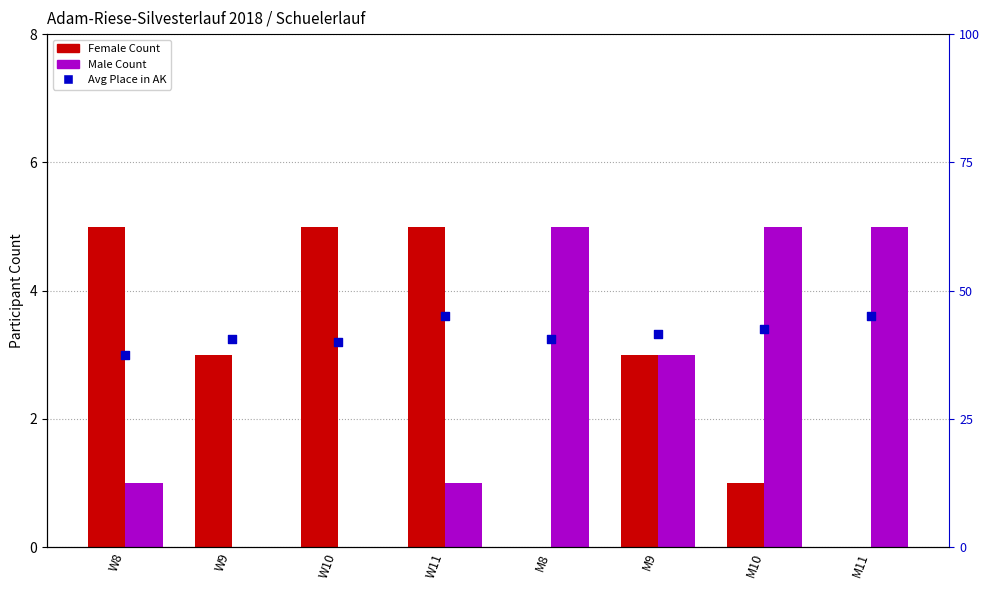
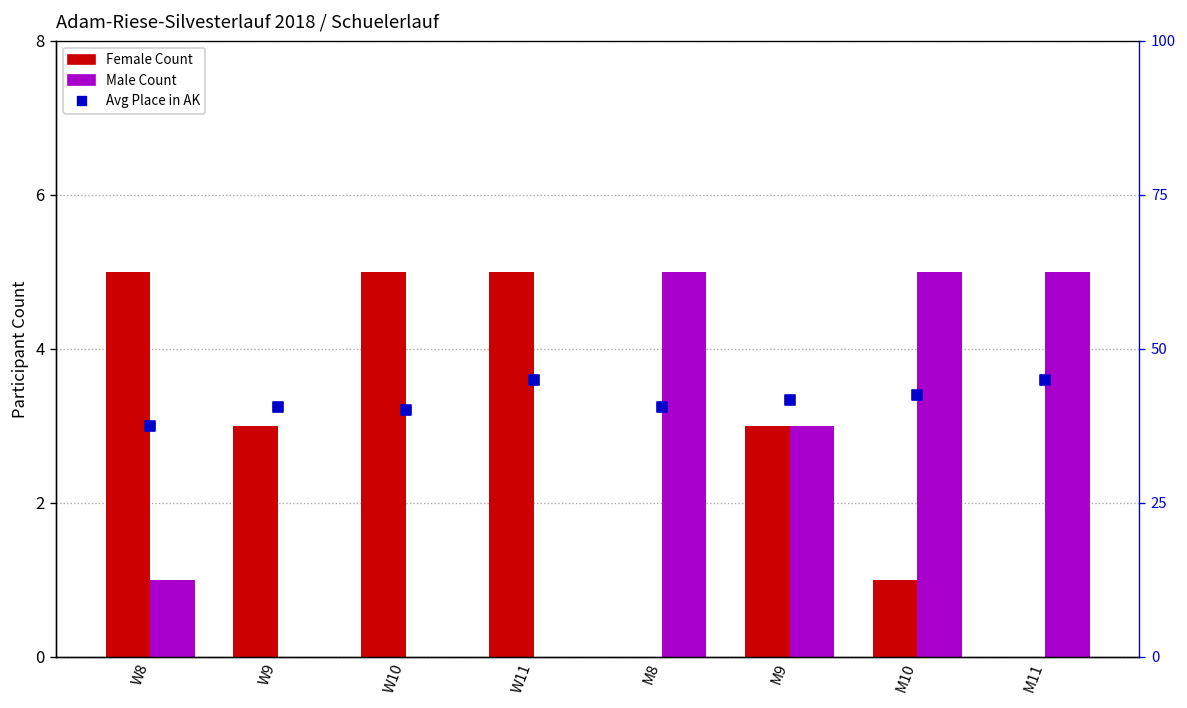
Male Count, W11: 1 -> 0
